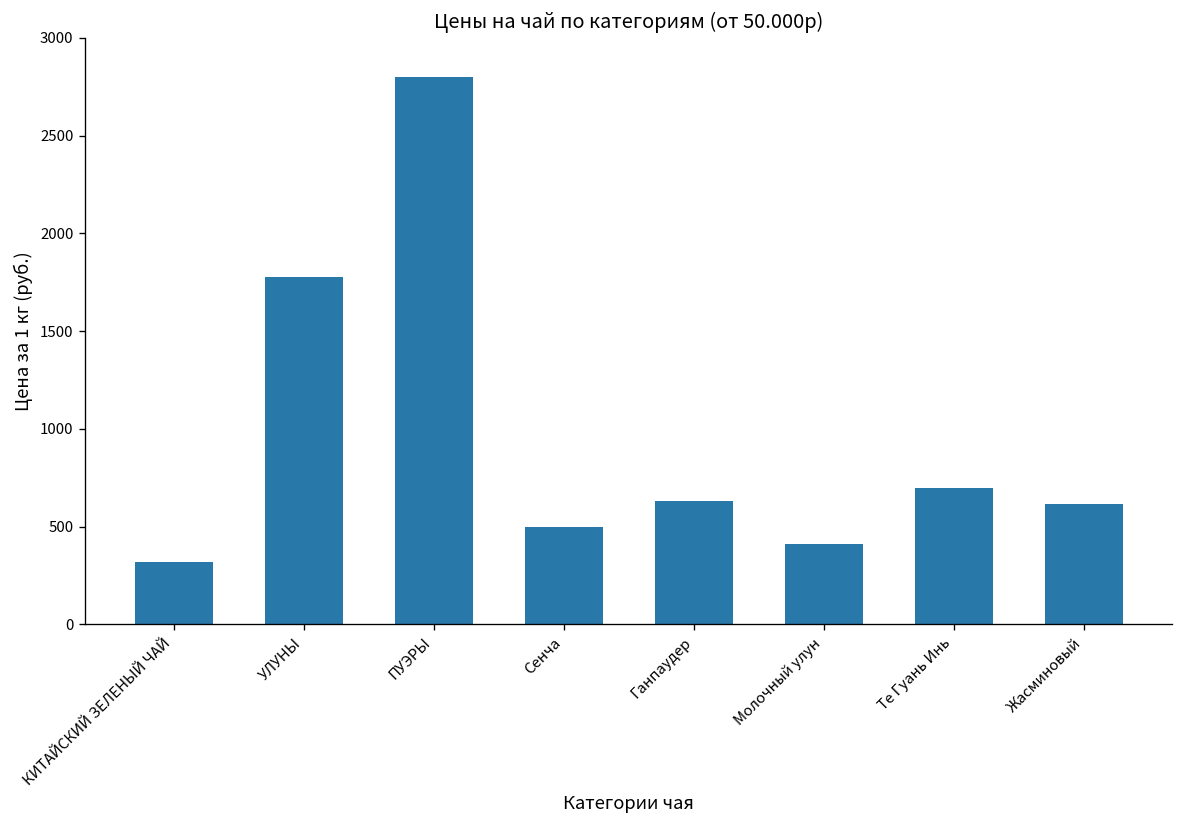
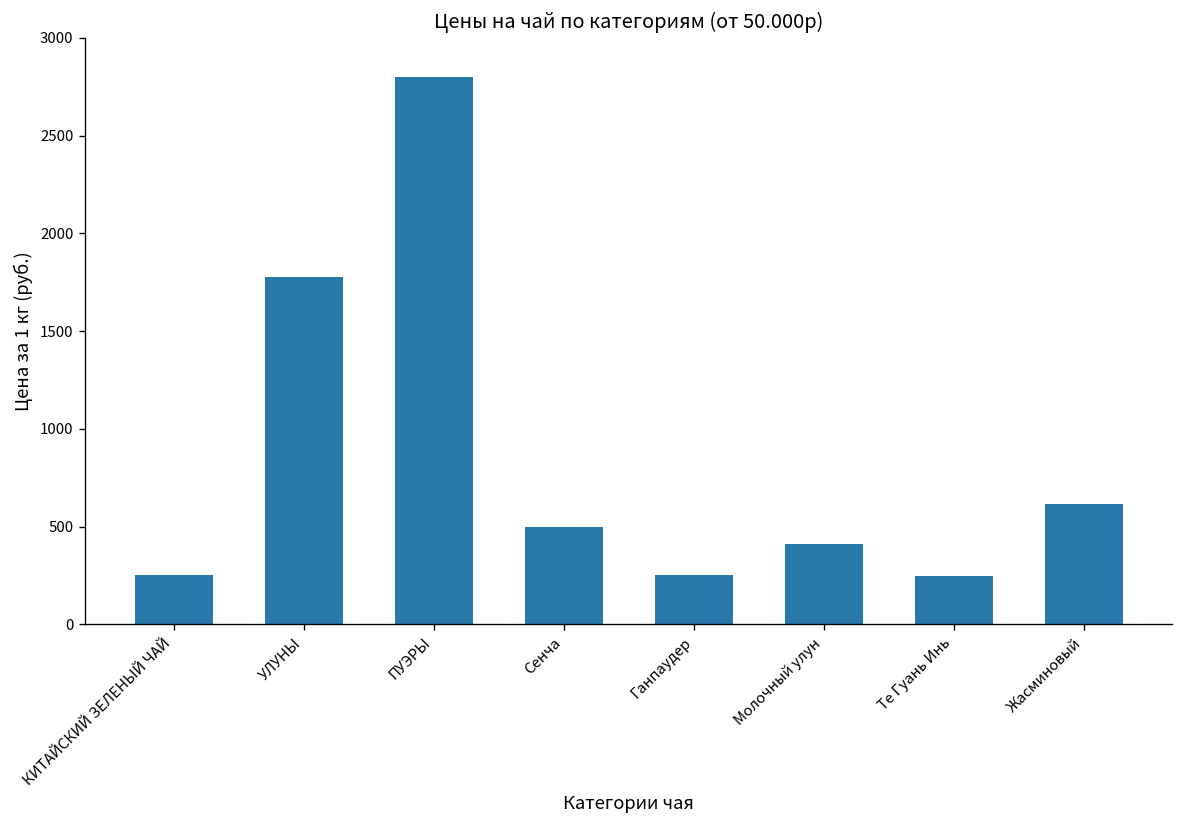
КИТАЙСКИЙ ЗЕЛЕНЫЙ ЧАЙ: 320 -> 250
Ганпаудер: 630 -> 250
Те Гуань Инь: 700 -> 250
